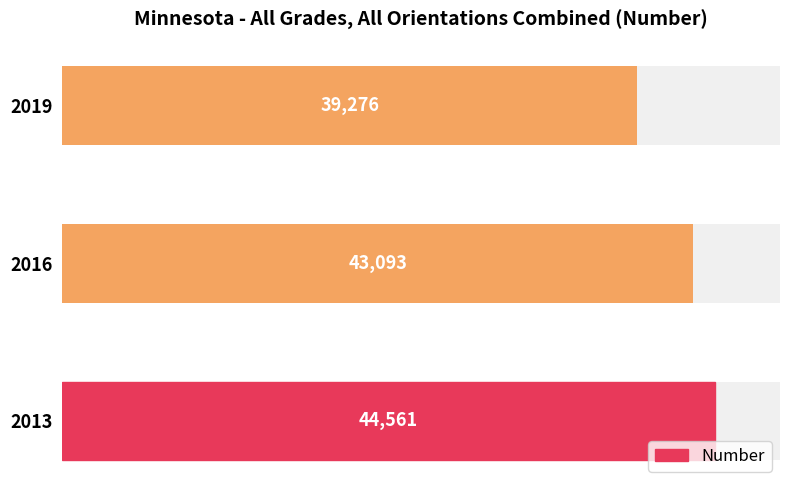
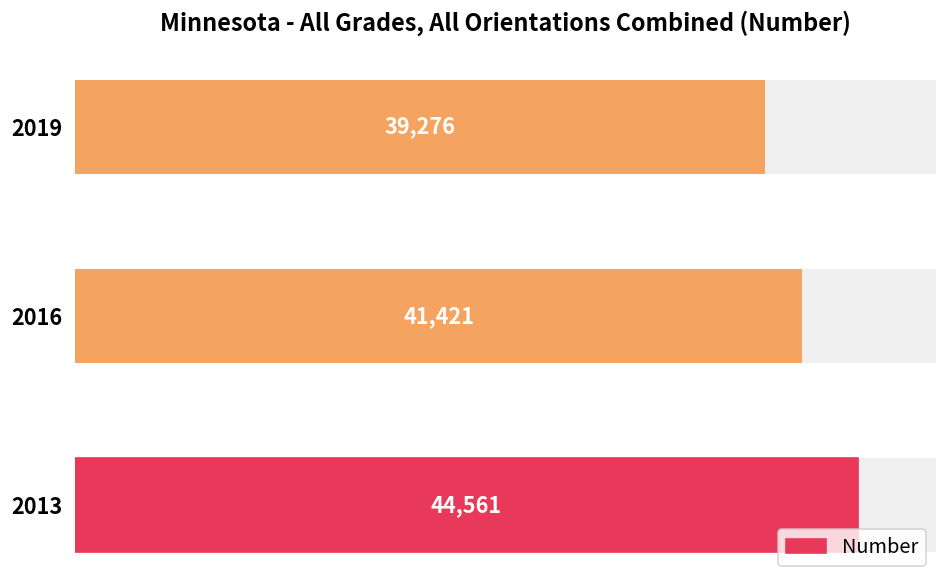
Number, 2016: 43,093 -> 41,421
